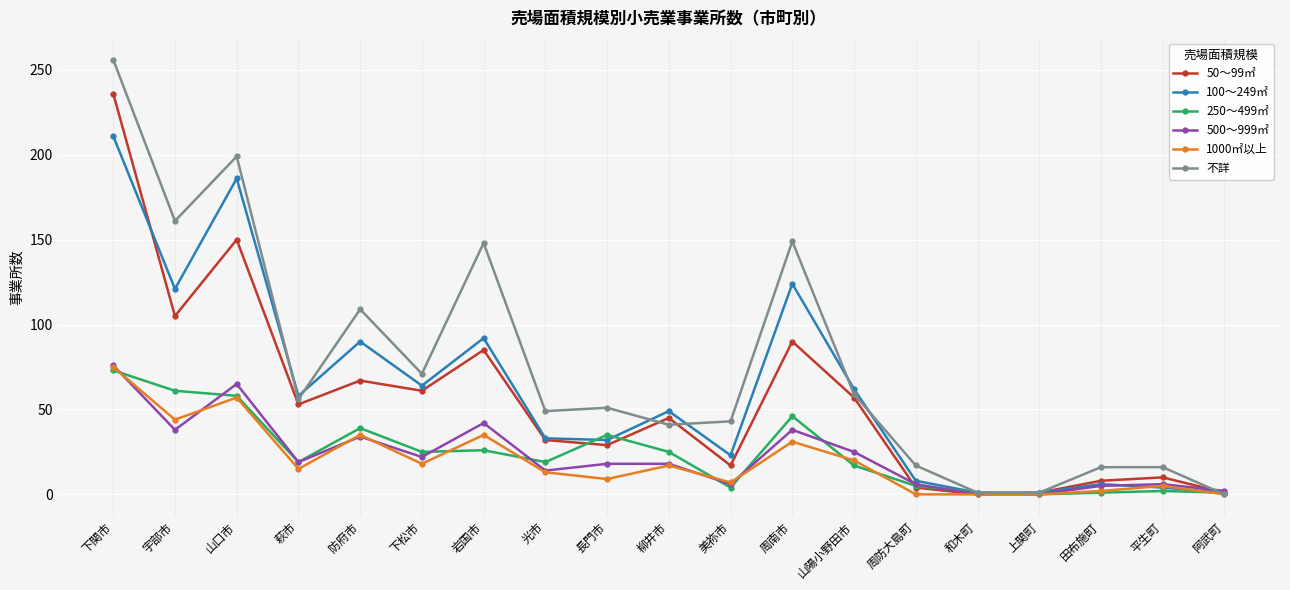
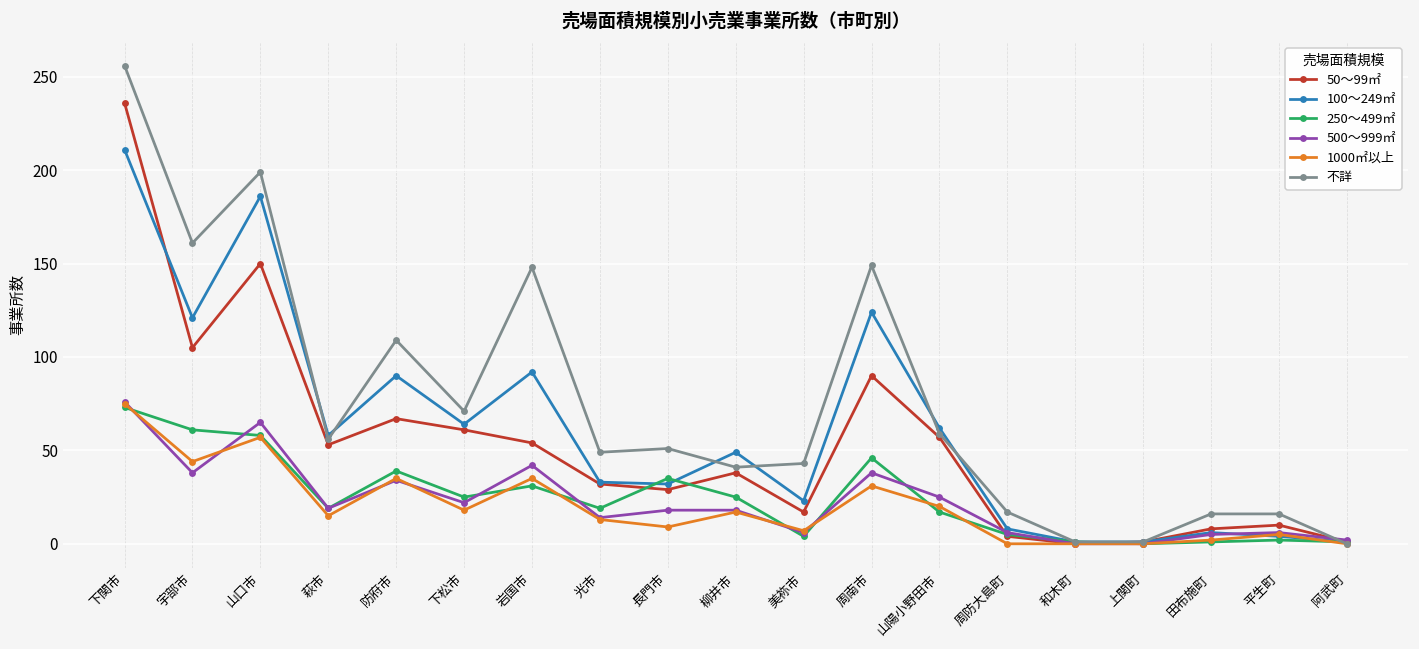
50～99㎡, 岩国市: 85 -> 54
250～499㎡, 岩国市: 26 -> 31
50～99㎡, 柳井市: 45 -> 38
